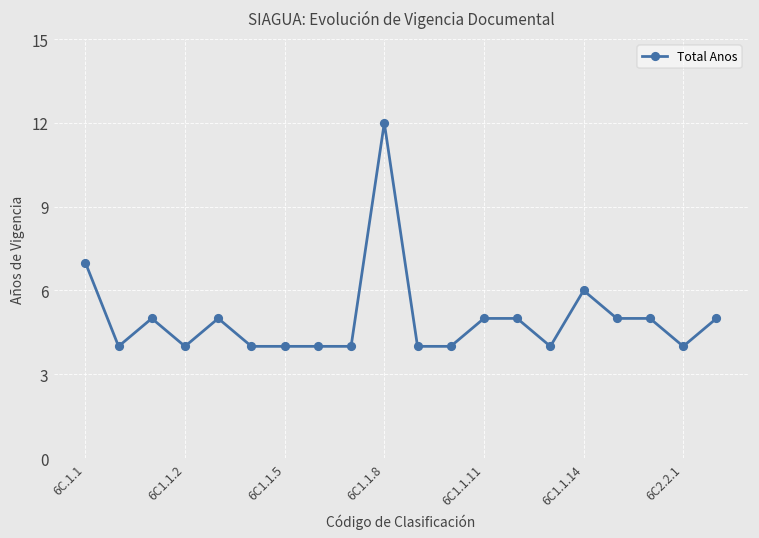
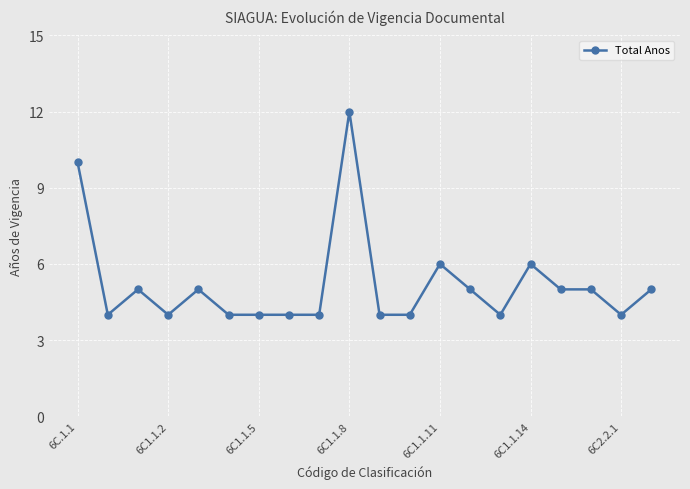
6C.1.1: 7 -> 10
6C1.1.11: 5 -> 6
